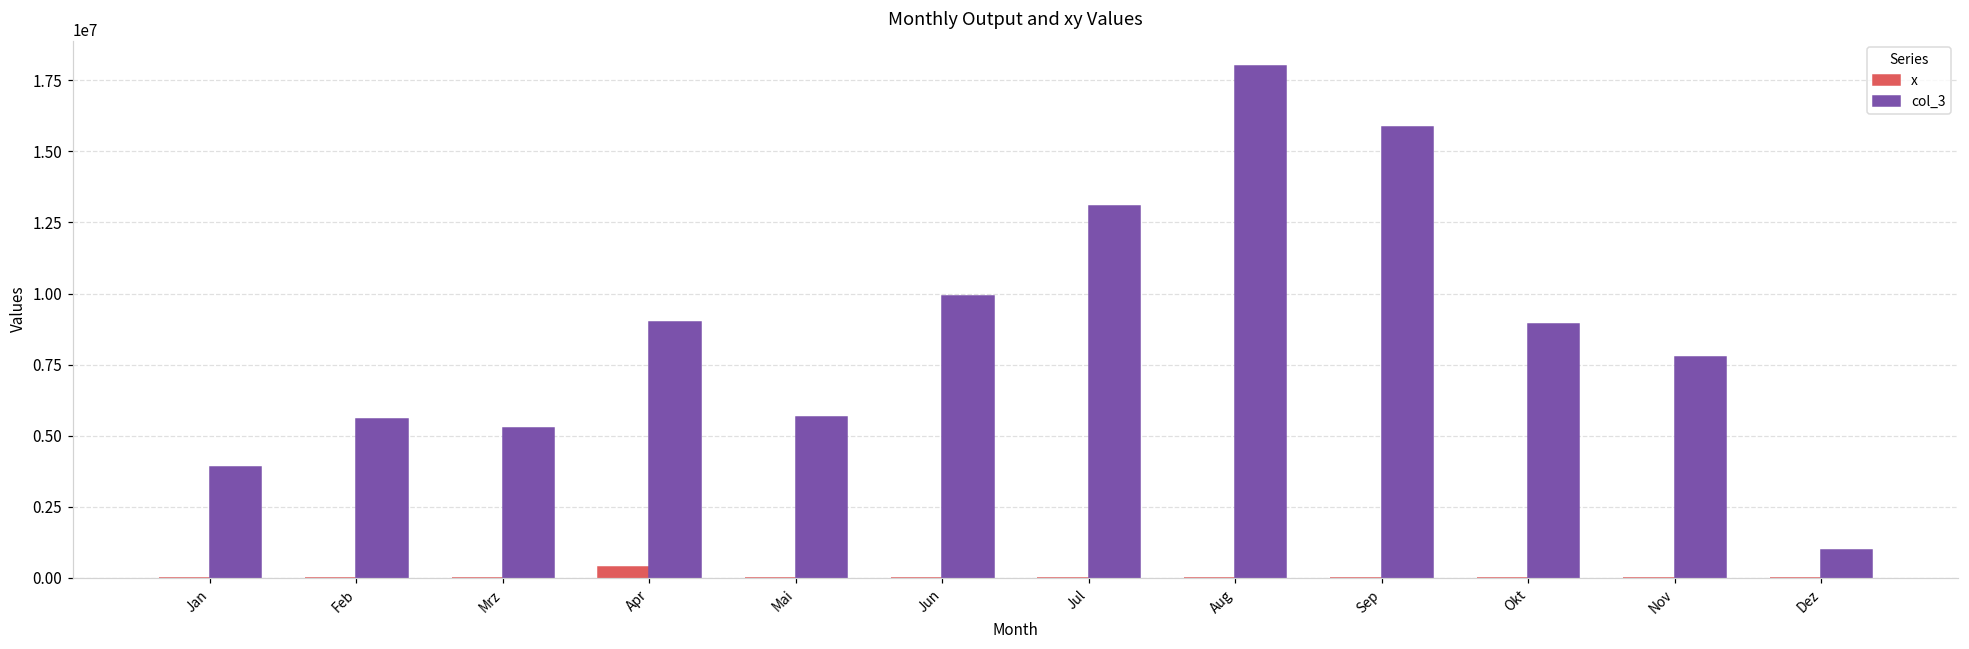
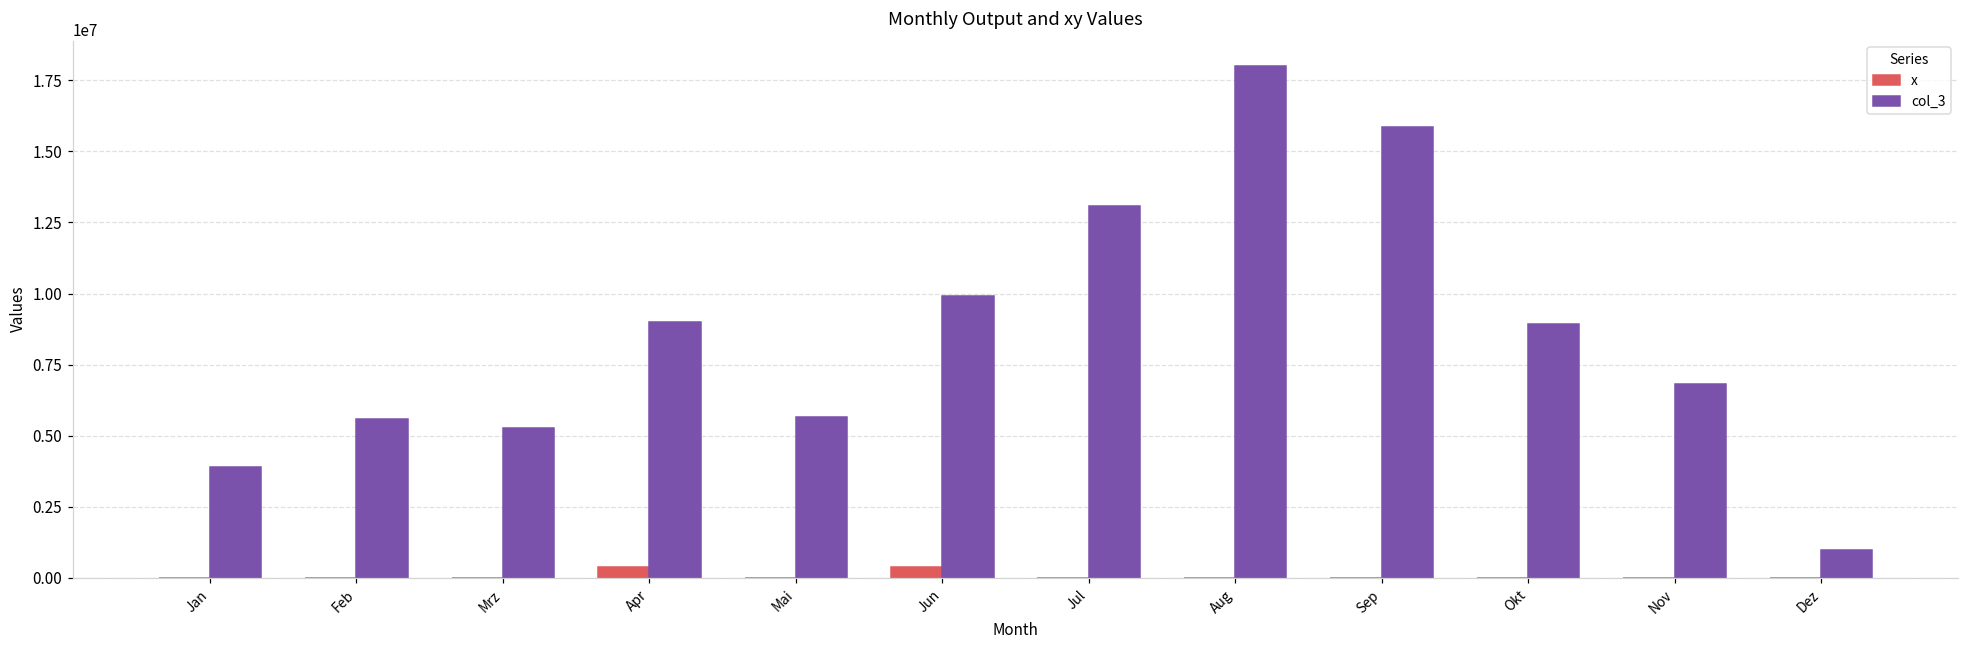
x, Jun: 0 -> 400000
col_3, Nov: 7800000 -> 6800000
